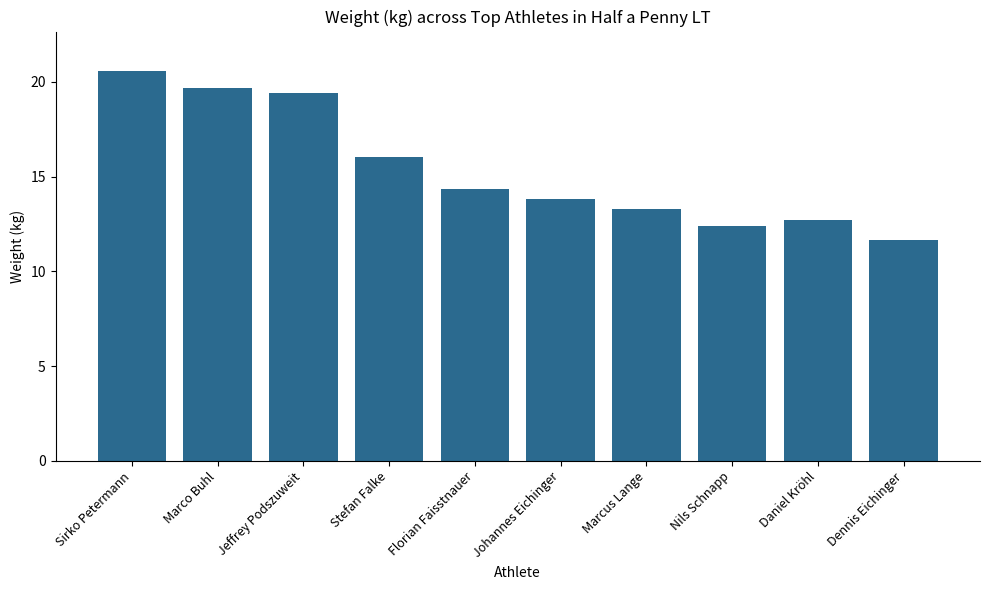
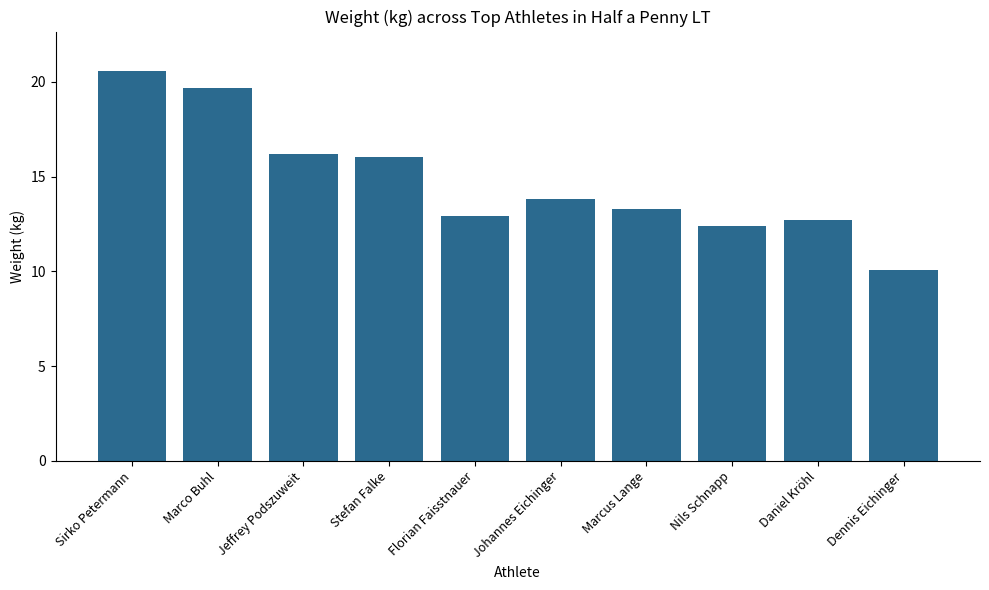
Jeffrey Podszuweit: 19.4 -> 16.2
Florian Faisstnauer: 14.4 -> 13.0
Dennis Eichinger: 11.7 -> 10.1
